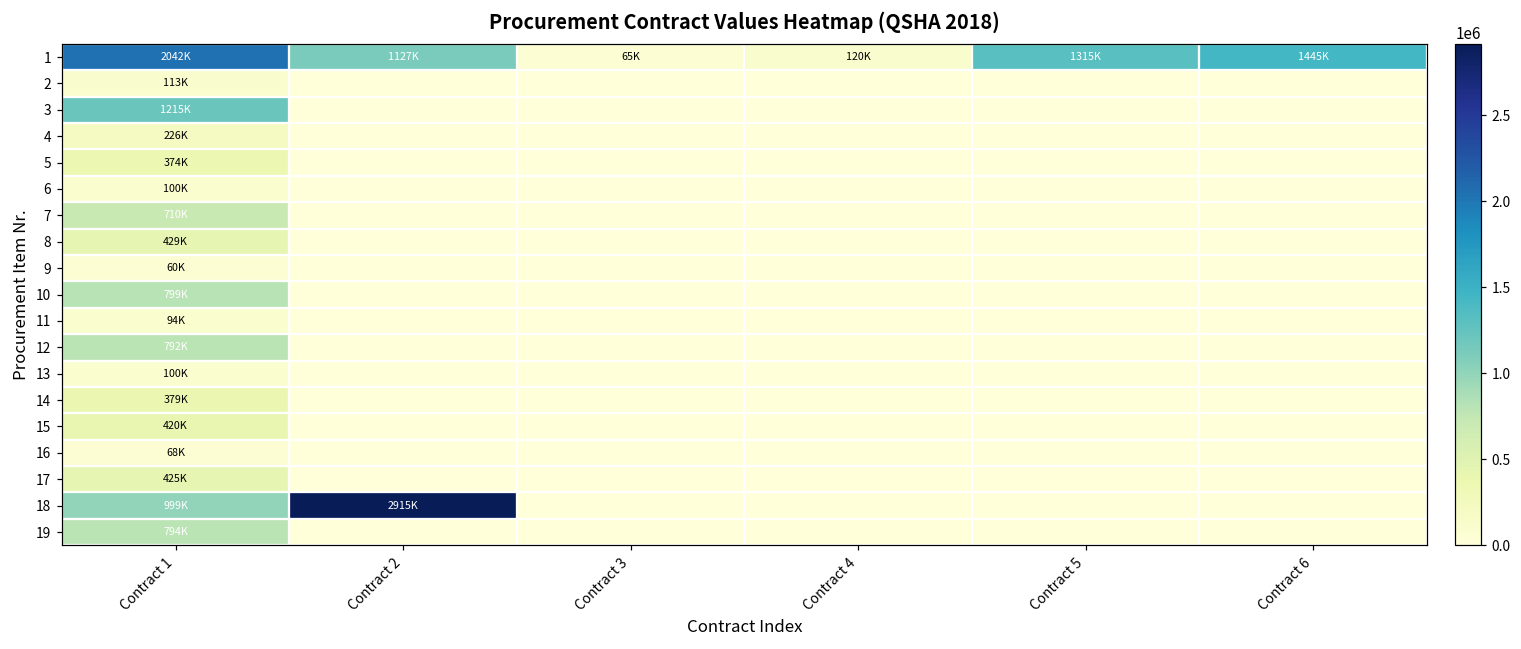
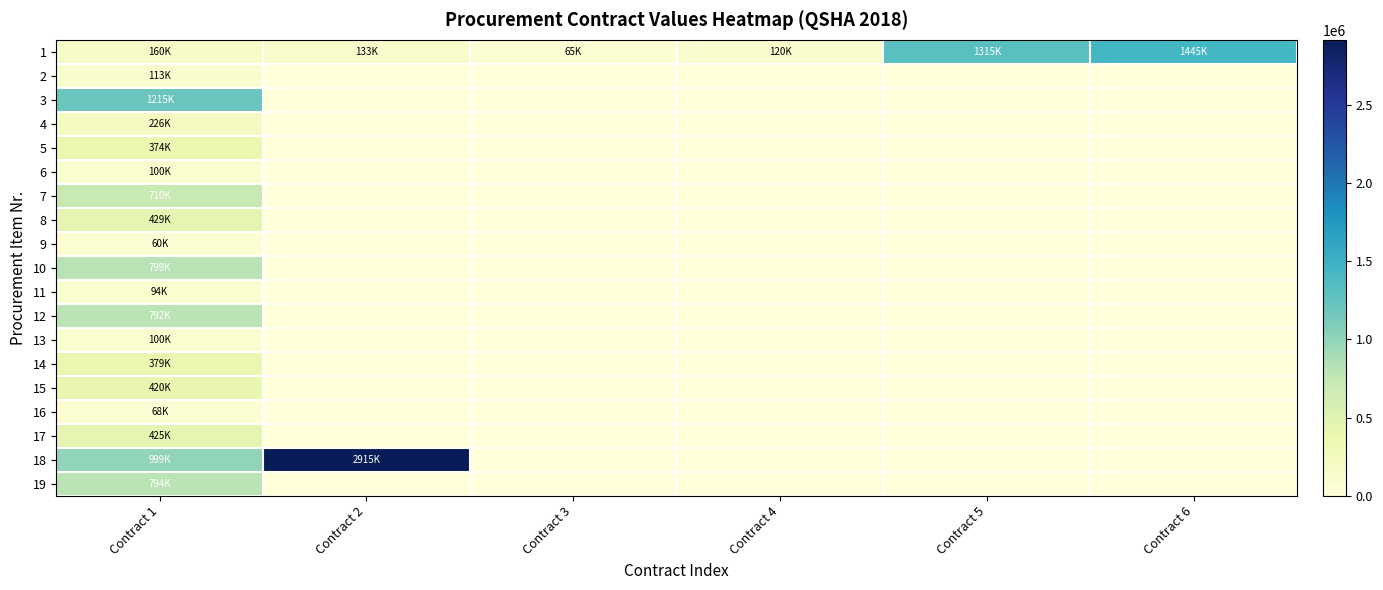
1, Contract 1: 2042K -> 160K
1, Contract 2: 1127K -> 133K
